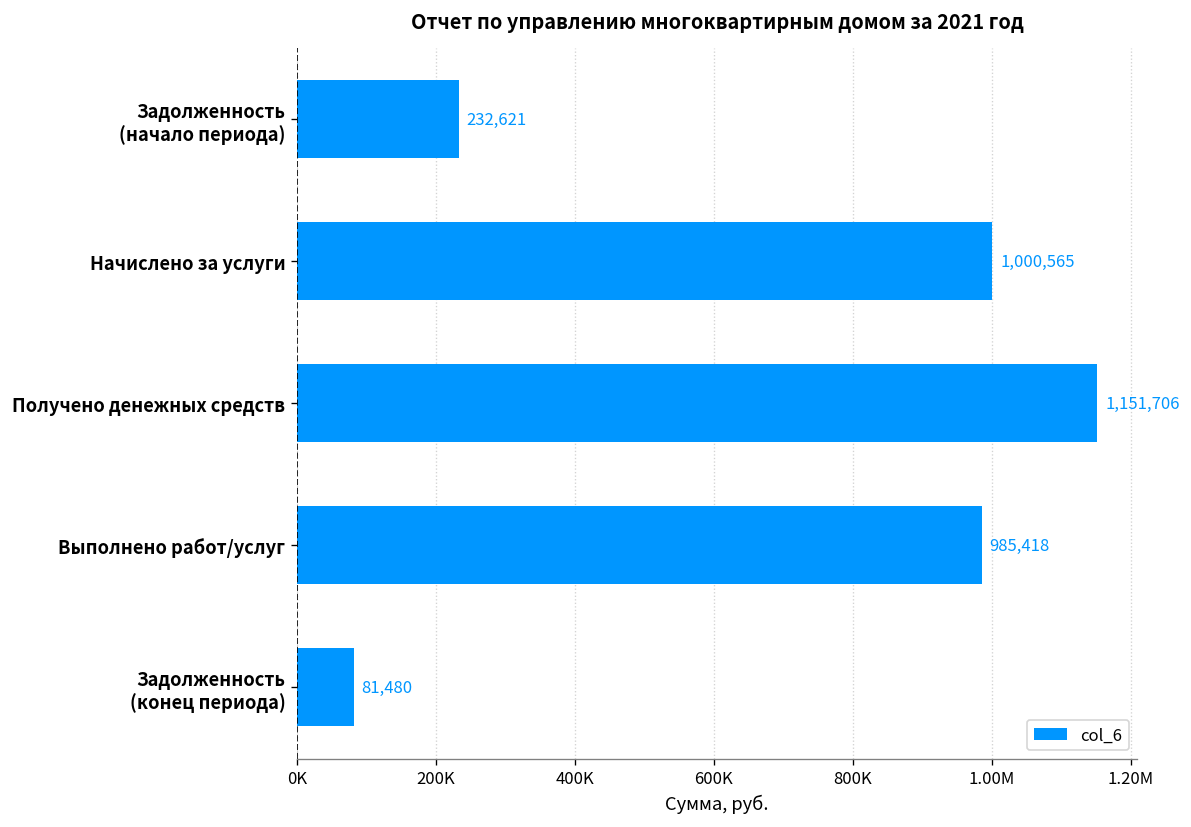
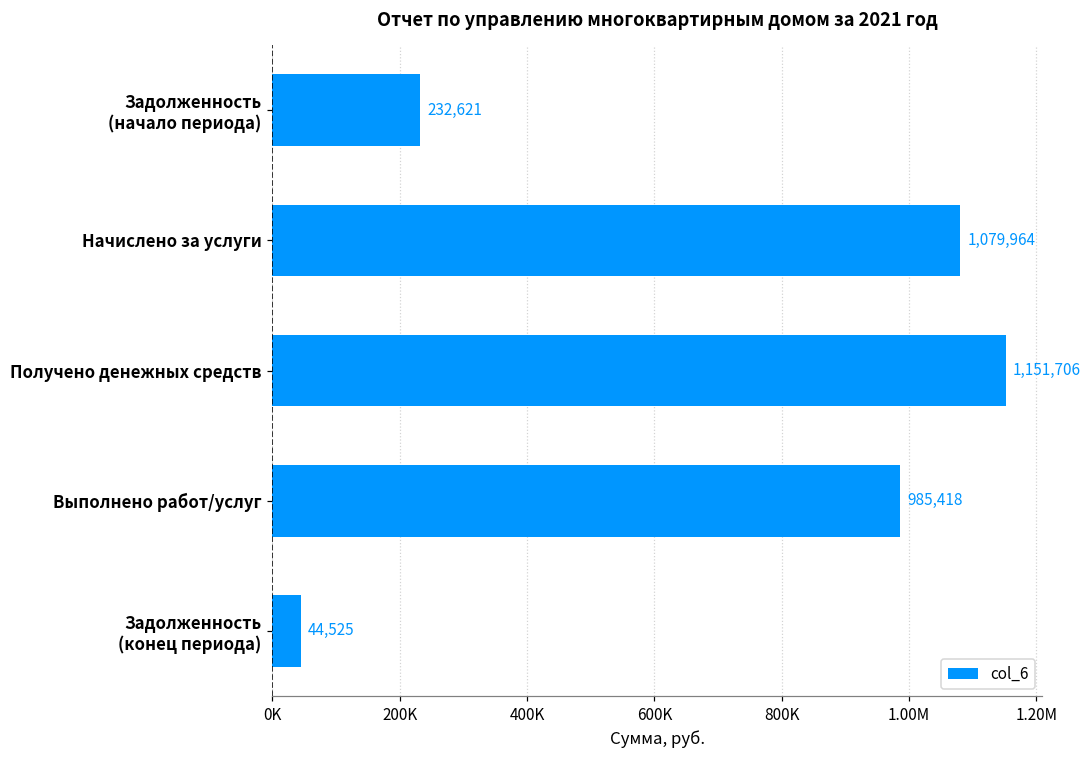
Начислено за услуги: 1,000,565 -> 1,079,964
Задолженность (конец периода): 81,480 -> 44,525
